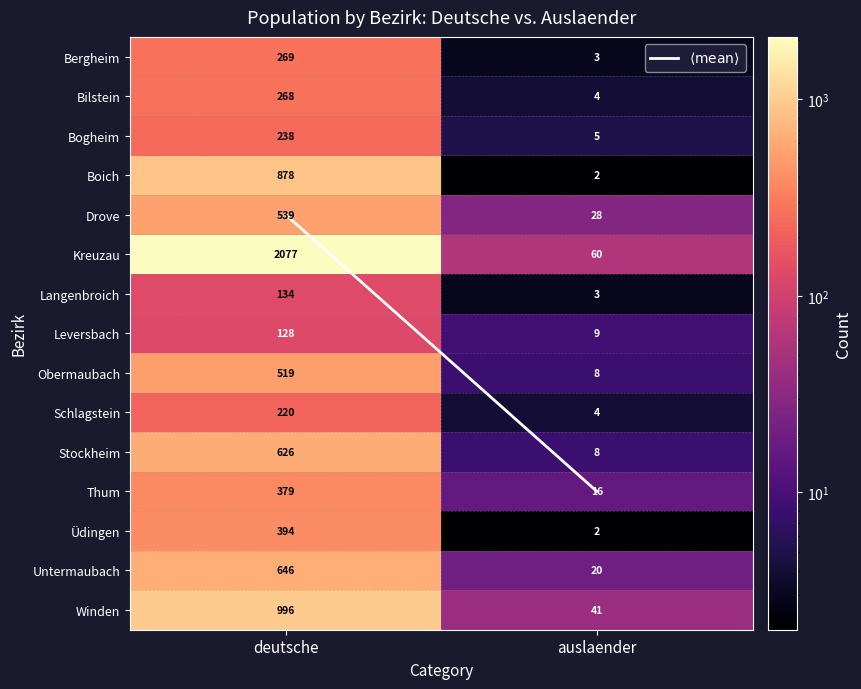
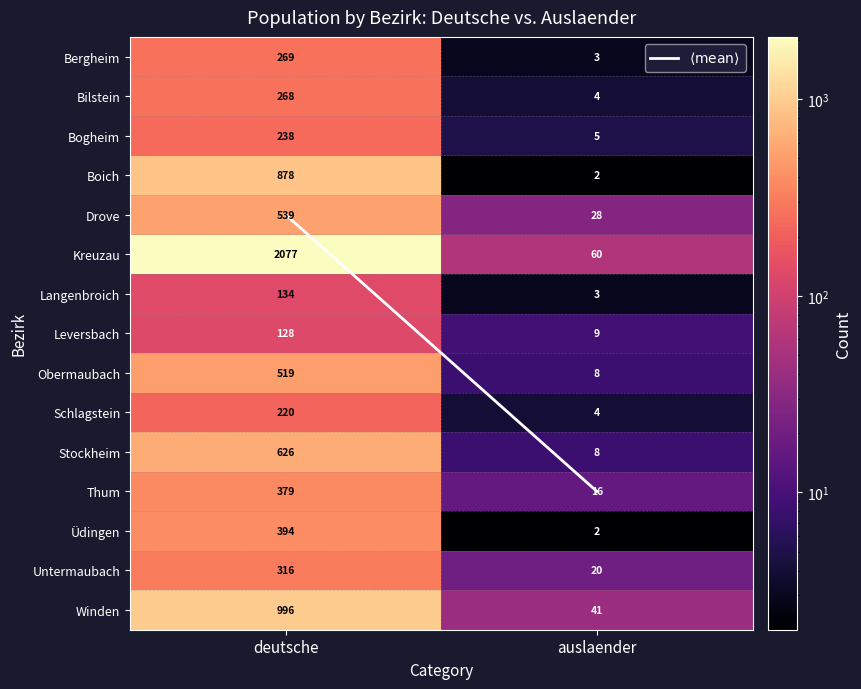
Untermaubach, deutsche: 646 -> 316
